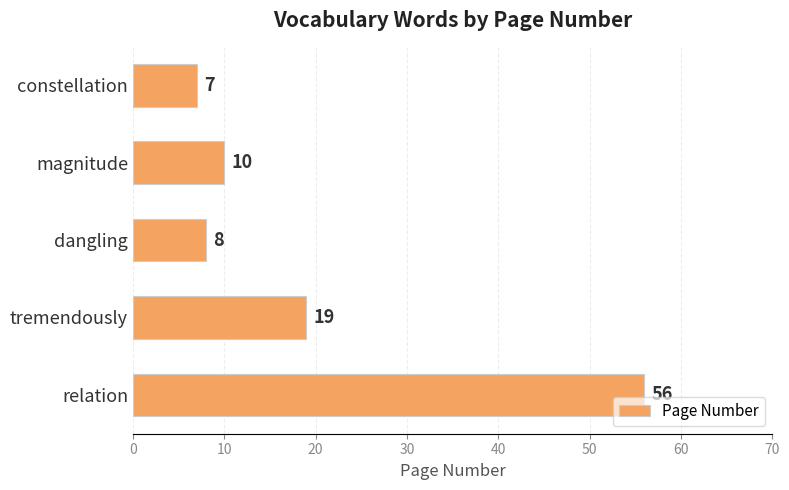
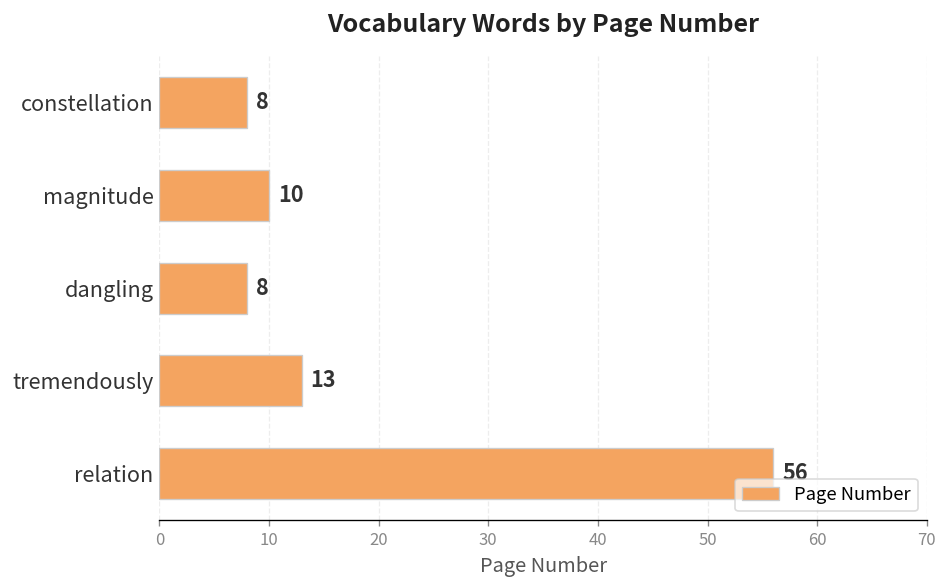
constellation: 7 -> 8
tremendously: 19 -> 13
